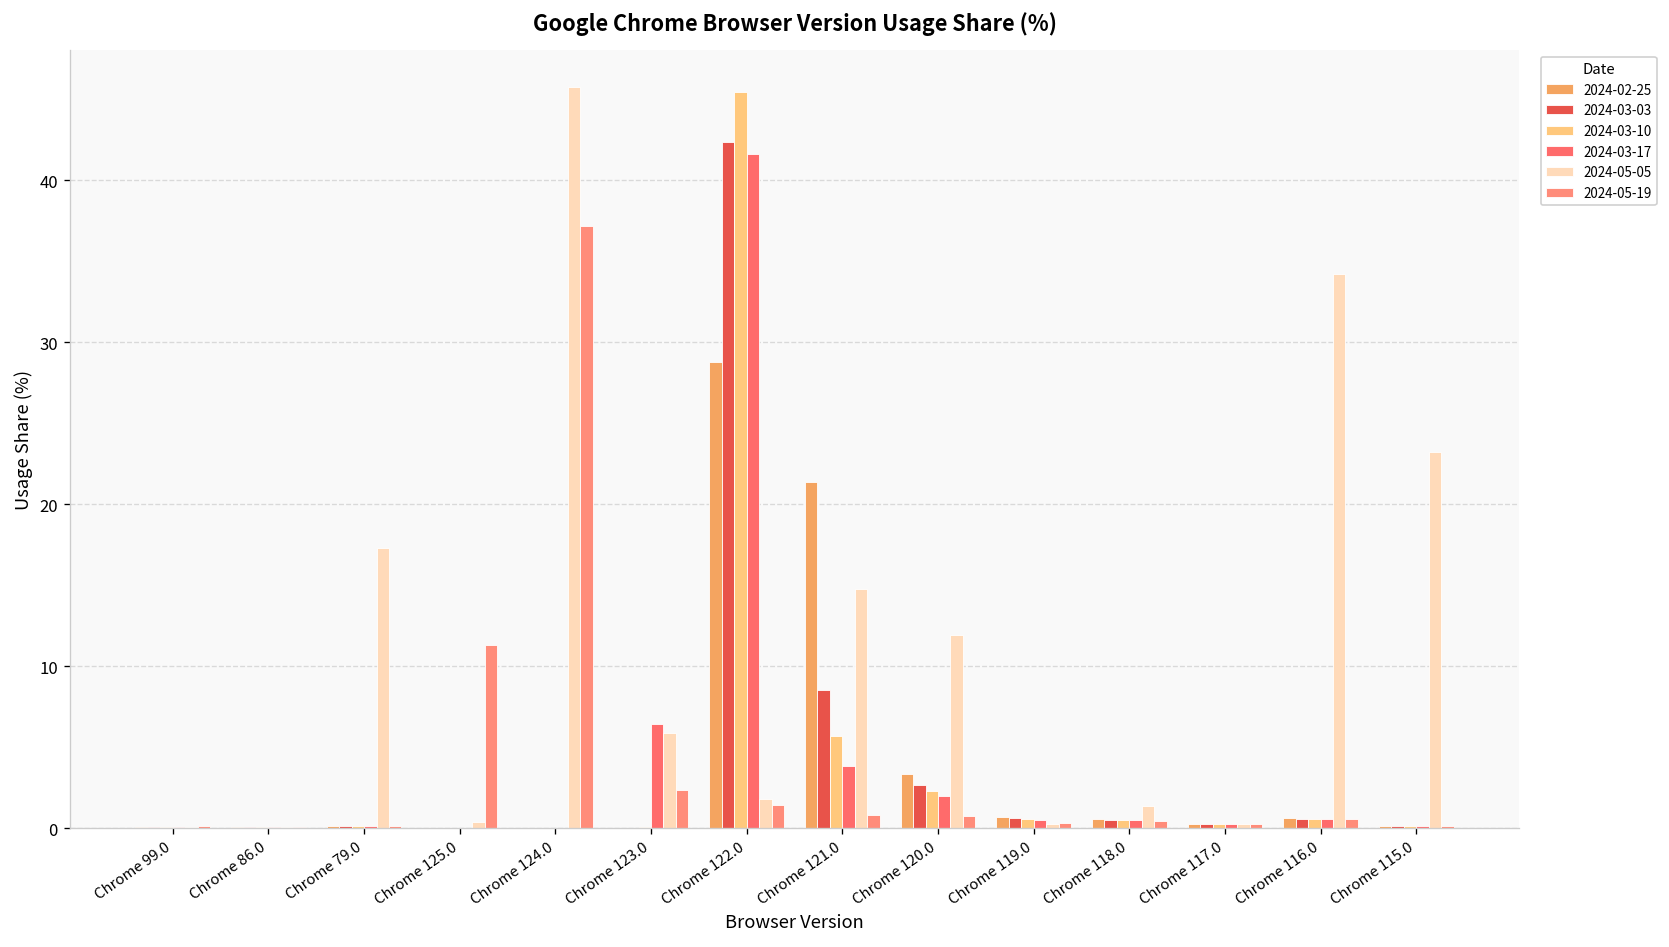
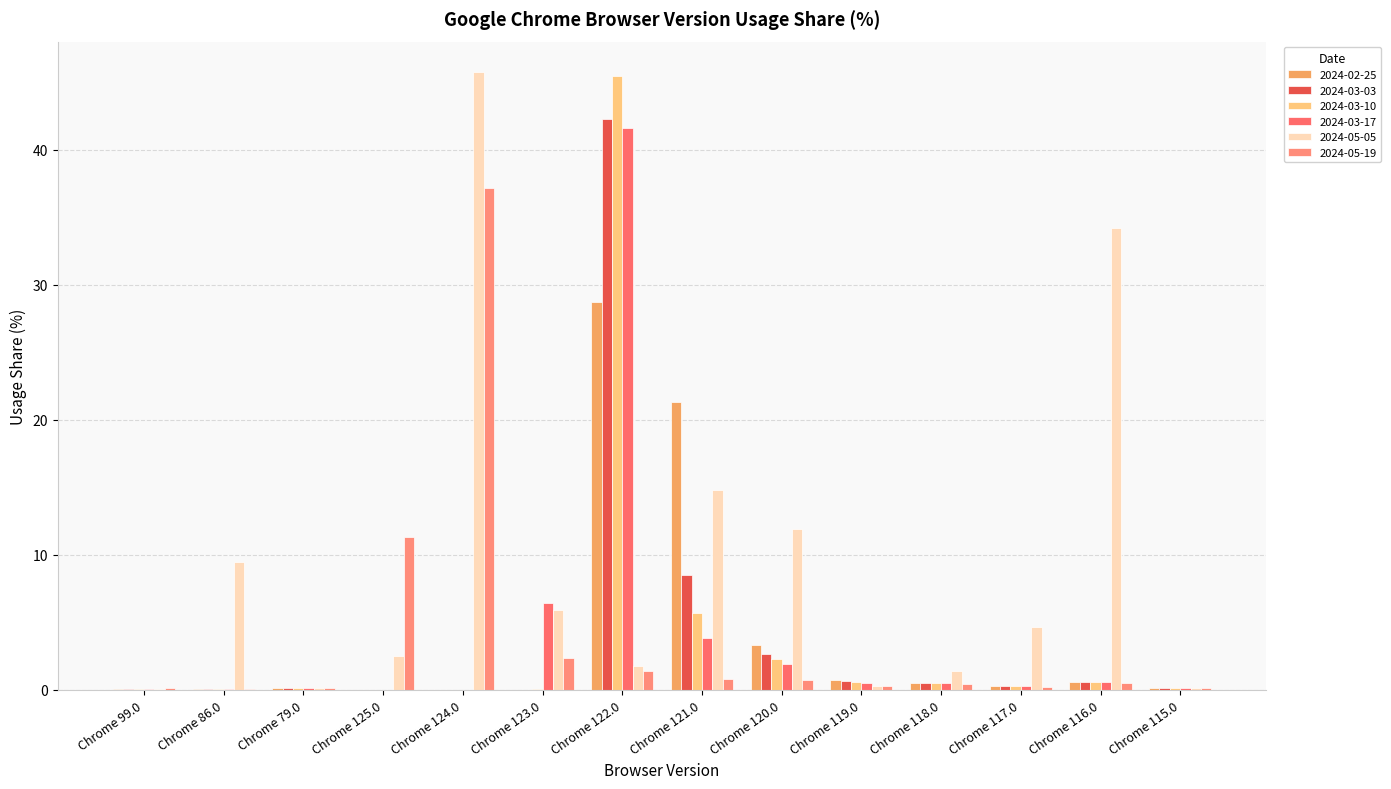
2024-05-05, Chrome 86.0: 0.1 -> 9.5
2024-05-05, Chrome 79.0: 17.3 -> 0.1
2024-05-05, Chrome 125.0: 0.4 -> 2.5
2024-05-05, Chrome 117.0: 0.3 -> 4.6
2024-05-05, Chrome 115.0: 23.2 -> 0.1
